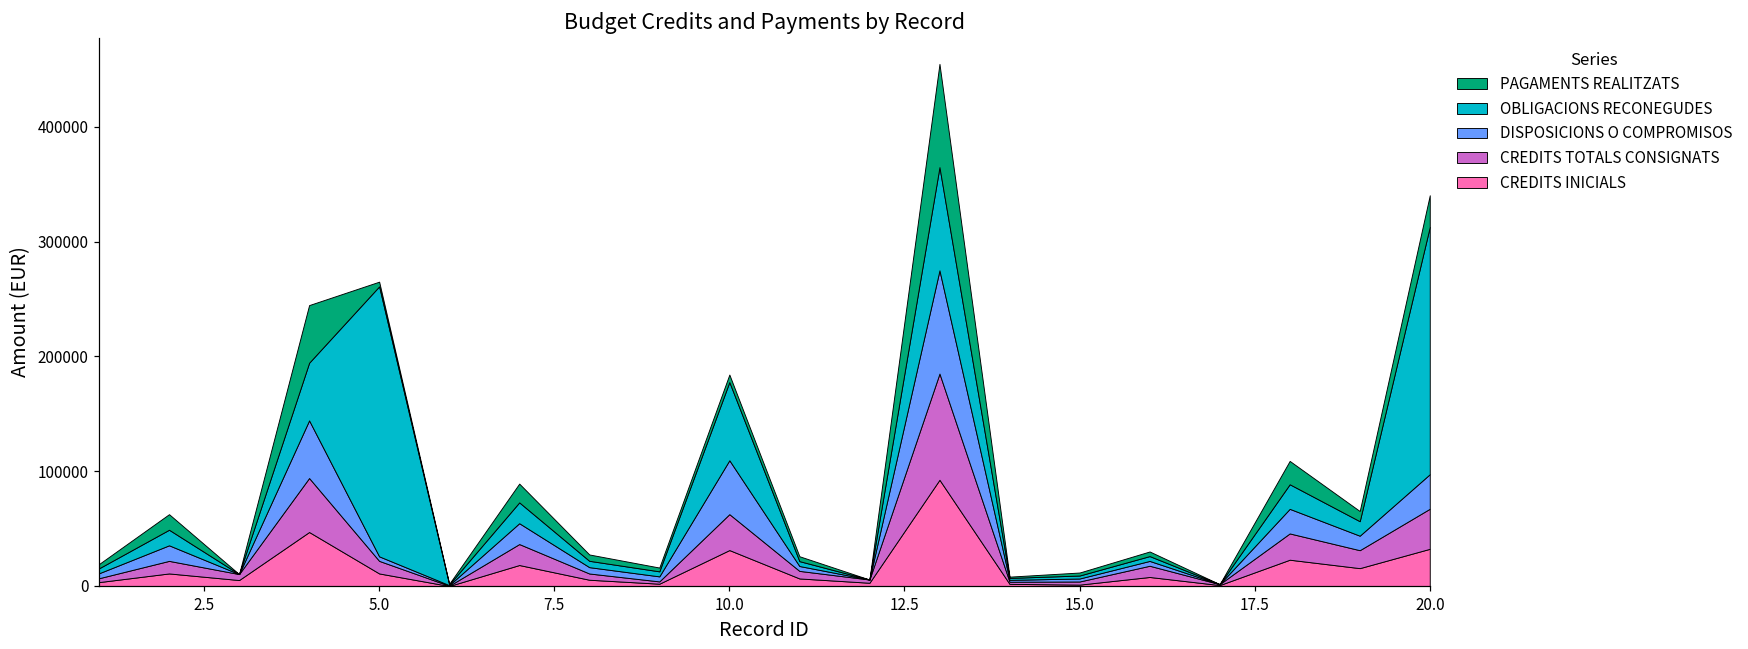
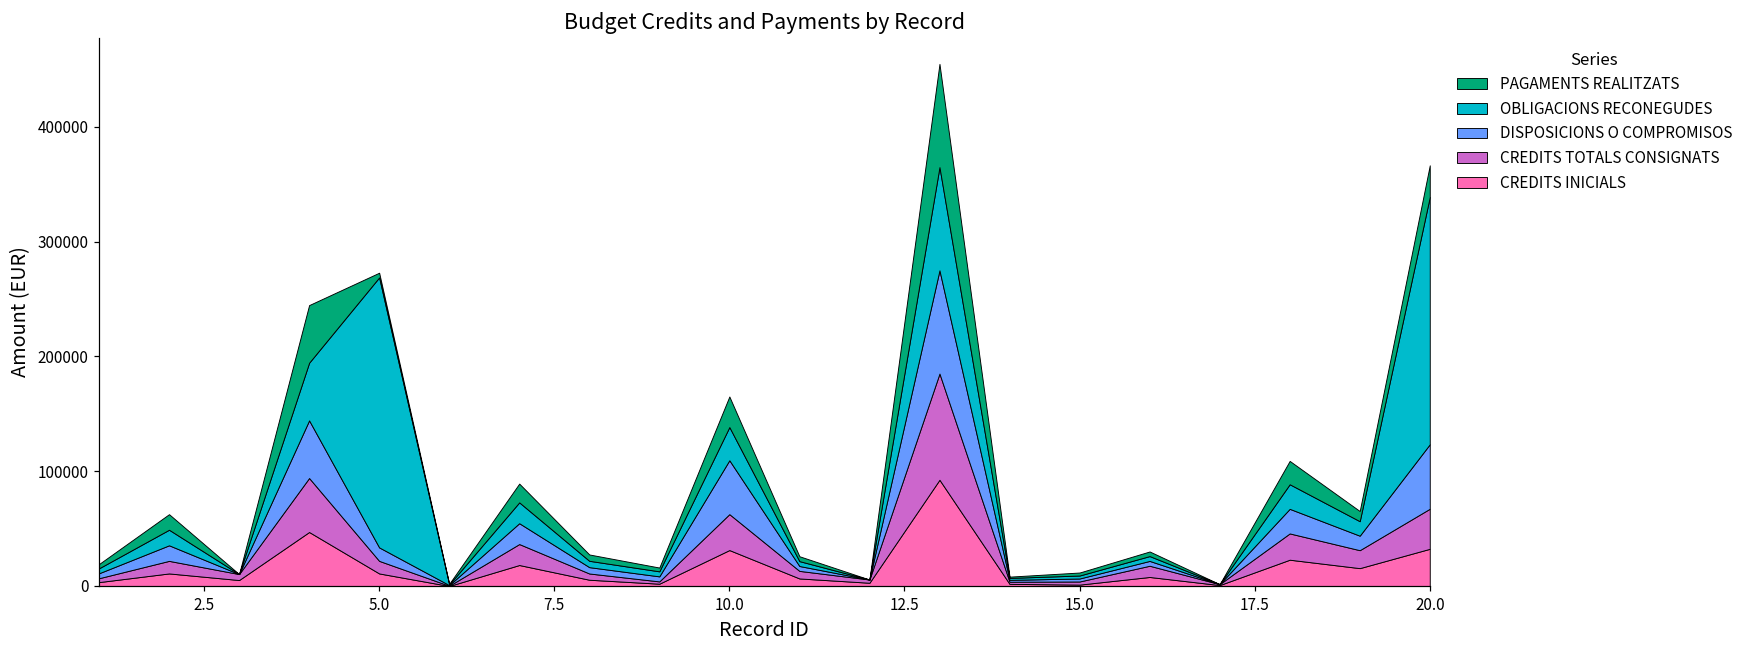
DISPOSICIONS O COMPROMISOS, 5.0: 4000 -> 12000
OBLIGACIONS RECONEGUDES, 10.0: 68000 -> 29000
PAGAMENTS REALITZATS, 10.0: 7000 -> 27000
DISPOSICIONS O COMPROMISOS, 20.0: 30000 -> 56000
